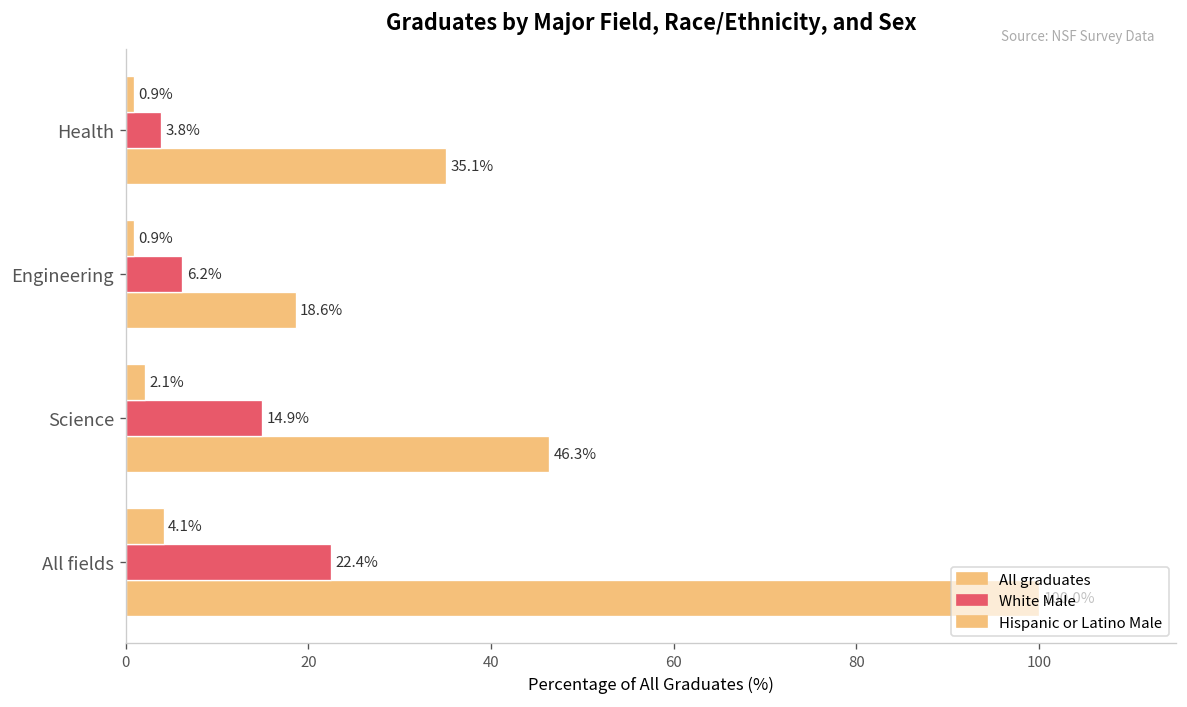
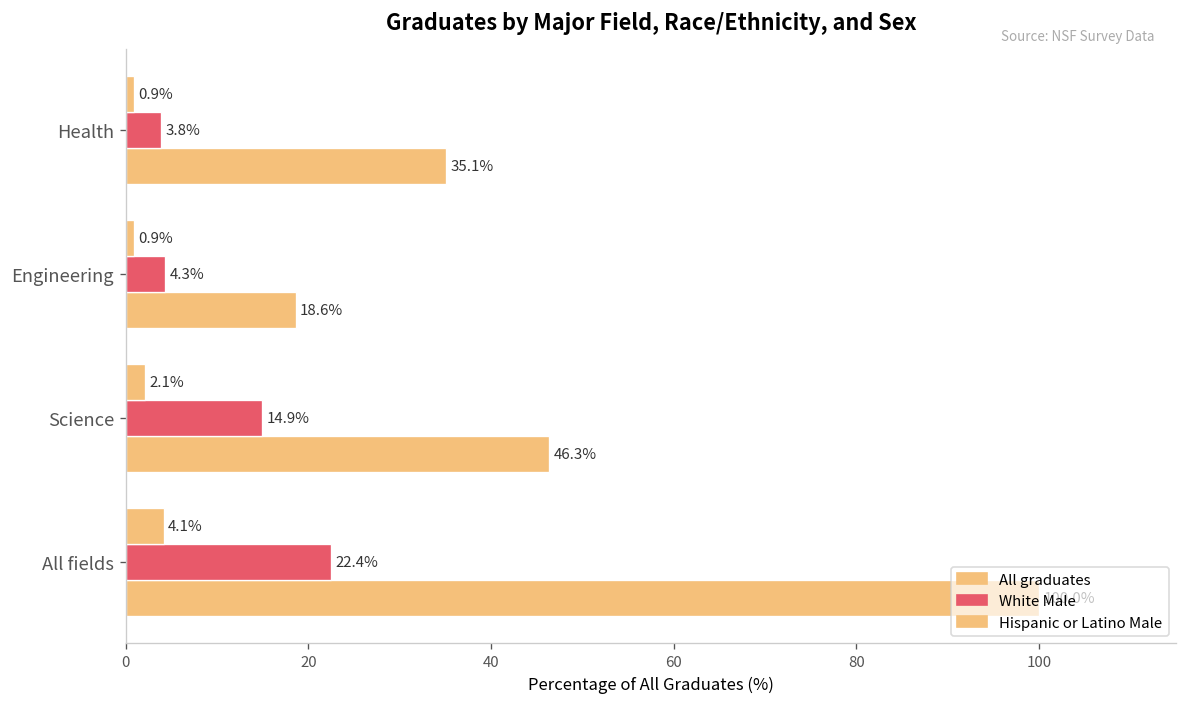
White Male, Engineering: 6.2% -> 4.3%
